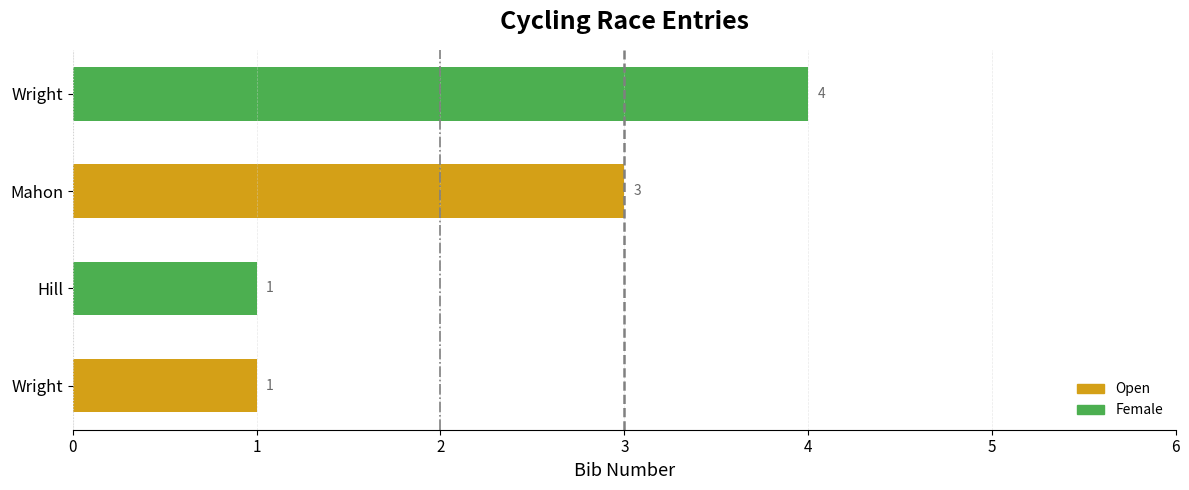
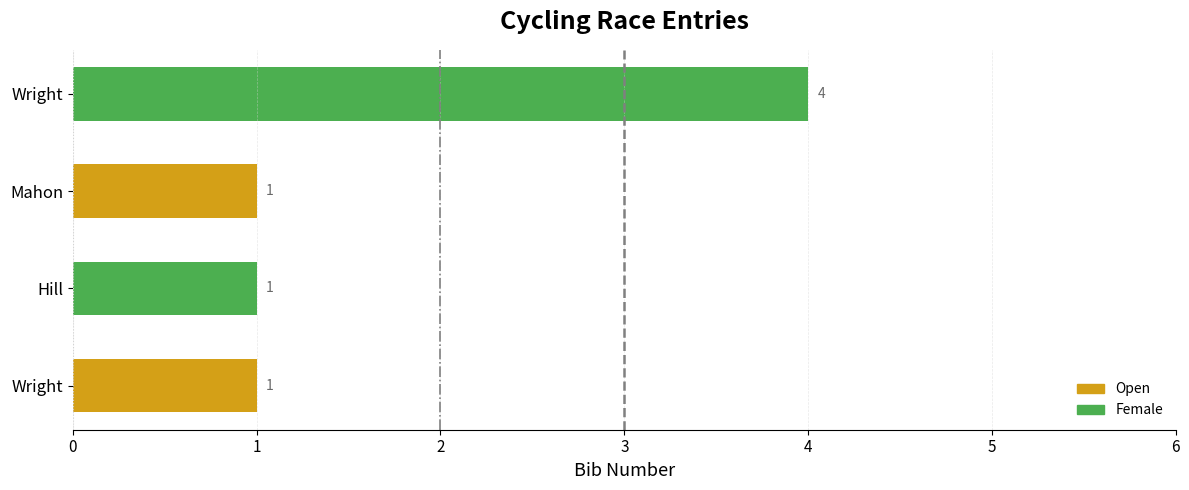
Mahon: 3 -> 1
